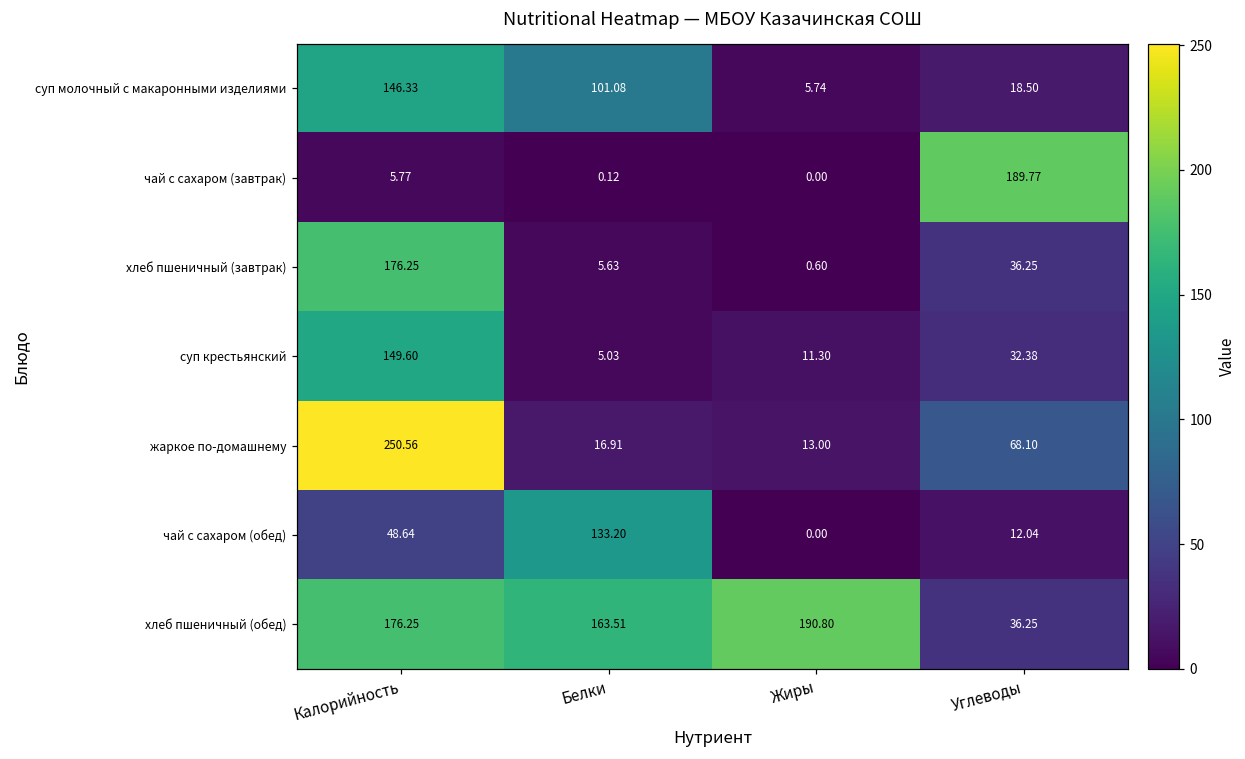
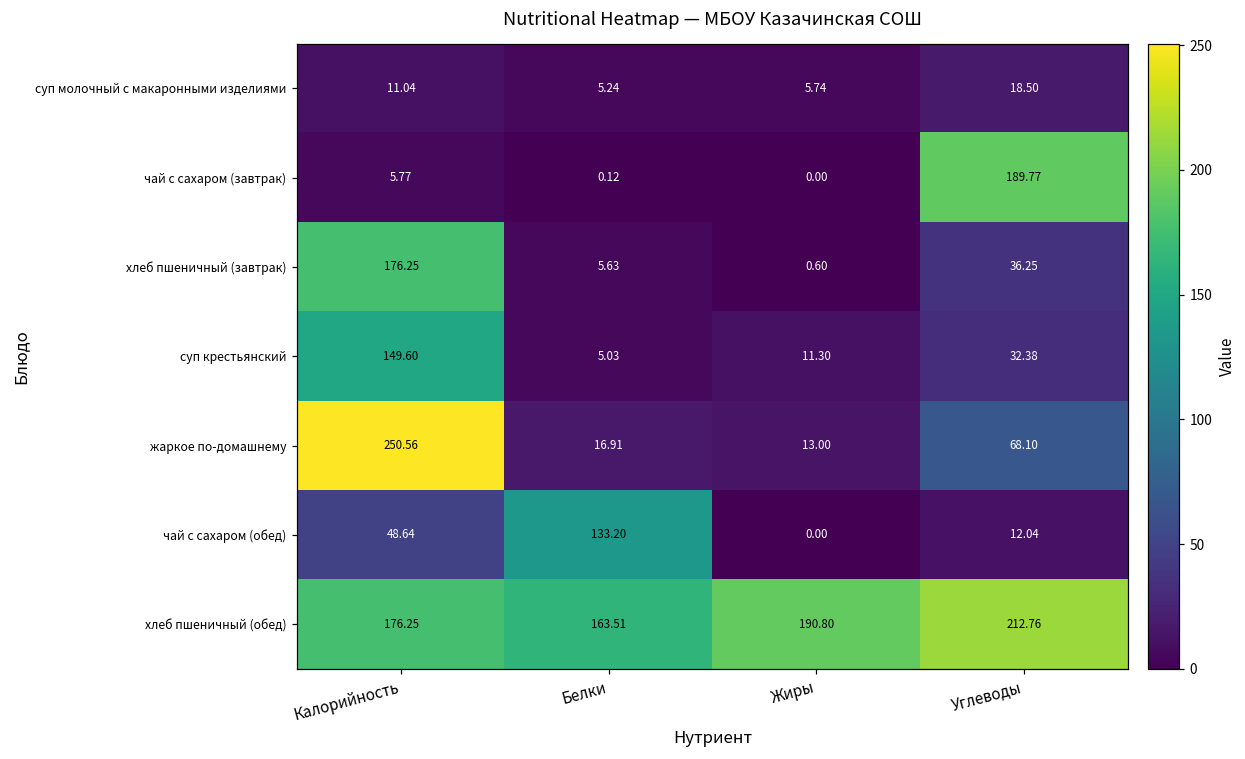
суп молочный с макаронными изделиями, Калорийность: 146.33 -> 11.04
суп молочный с макаронными изделиями, Белки: 101.08 -> 5.24
хлеб пшеничный (обед), Углеводы: 36.25 -> 212.76
